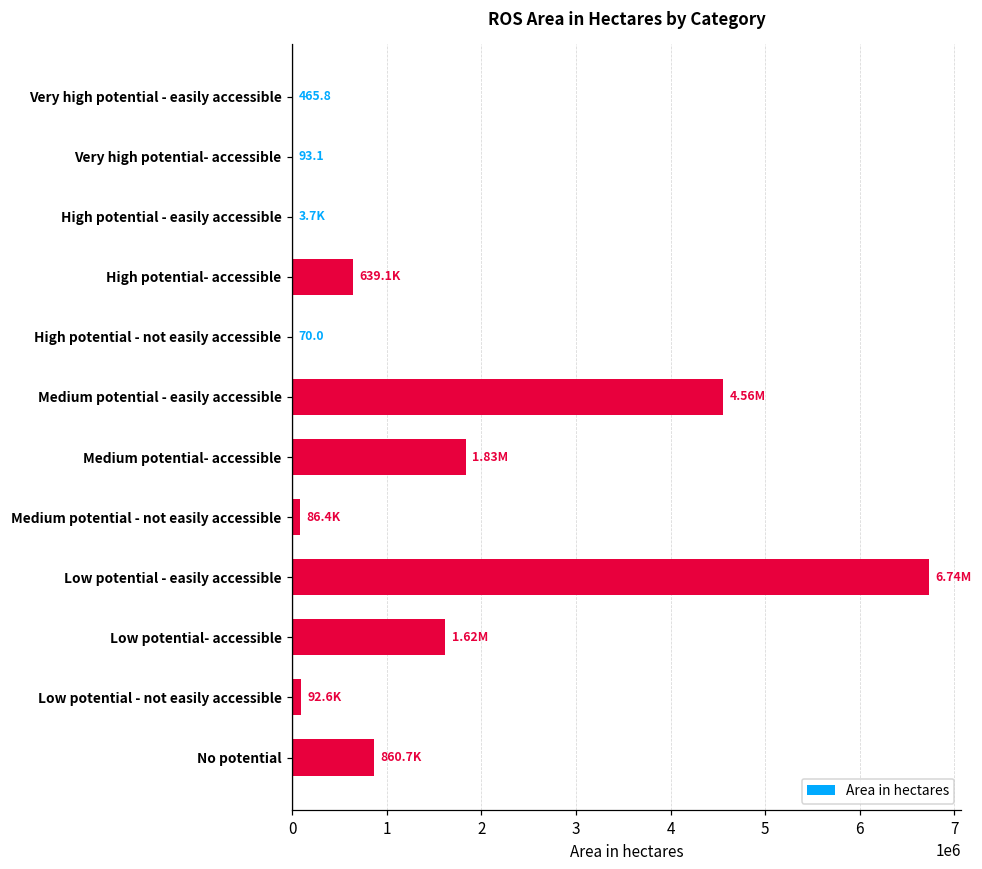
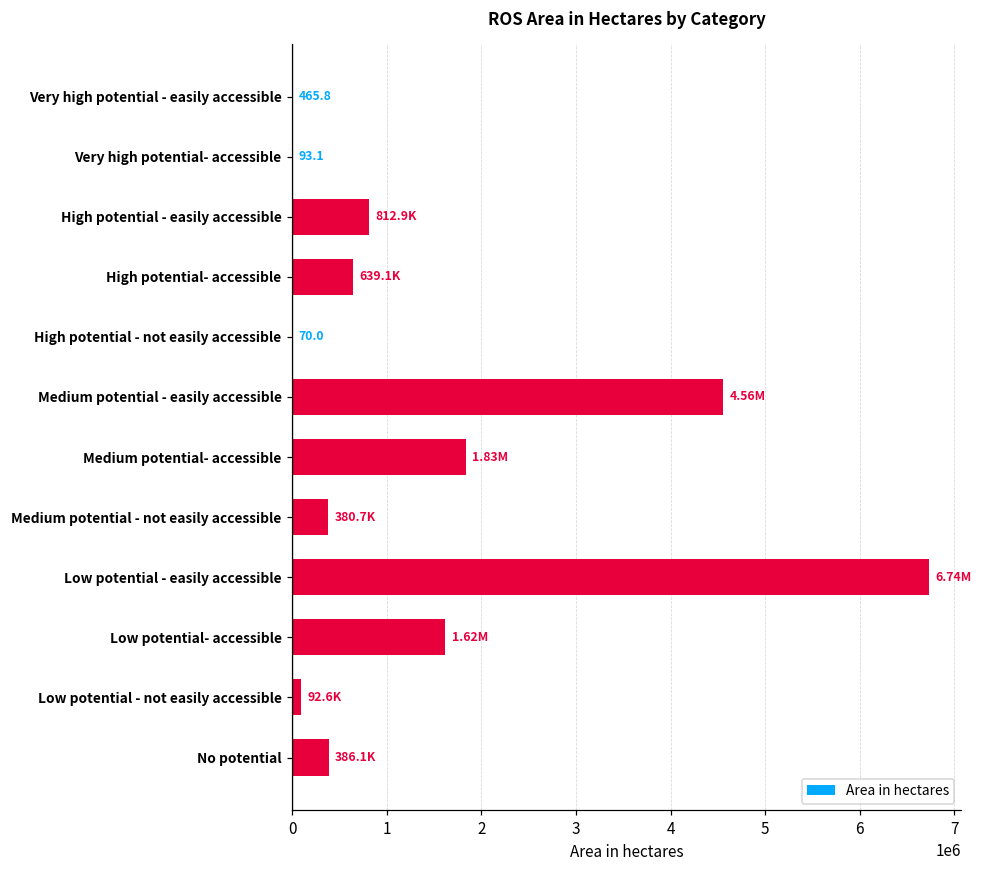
High potential - easily accessible: 3.7K -> 812.9K
Medium potential - not easily accessible: 86.4K -> 380.7K
No potential: 860.7K -> 386.1K
